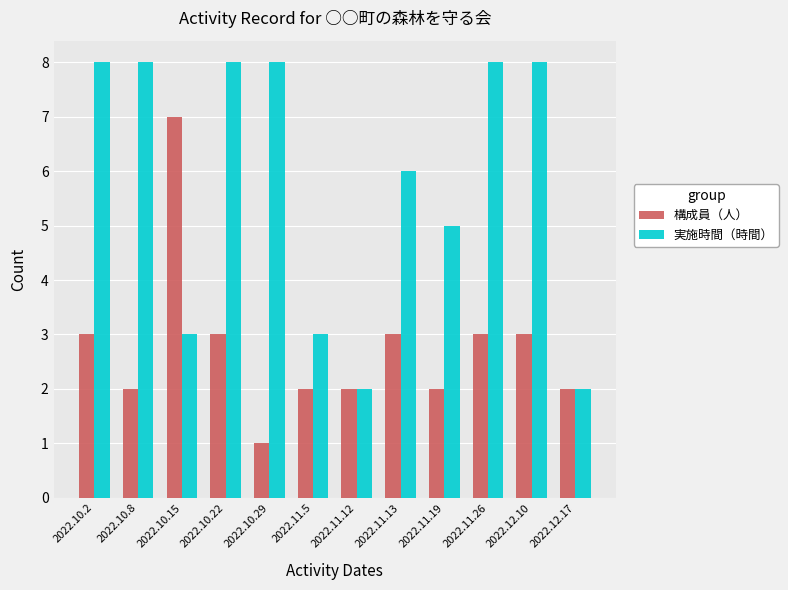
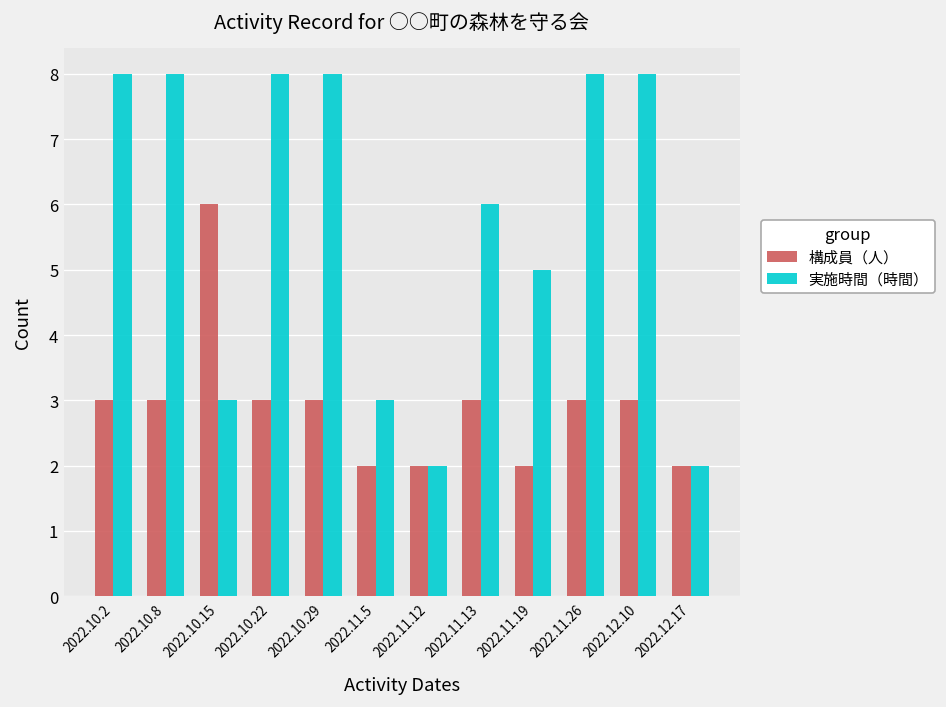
構成員（人）, 2022.10.8: 2 -> 3
構成員（人）, 2022.10.15: 7 -> 6
構成員（人）, 2022.10.29: 1 -> 3
